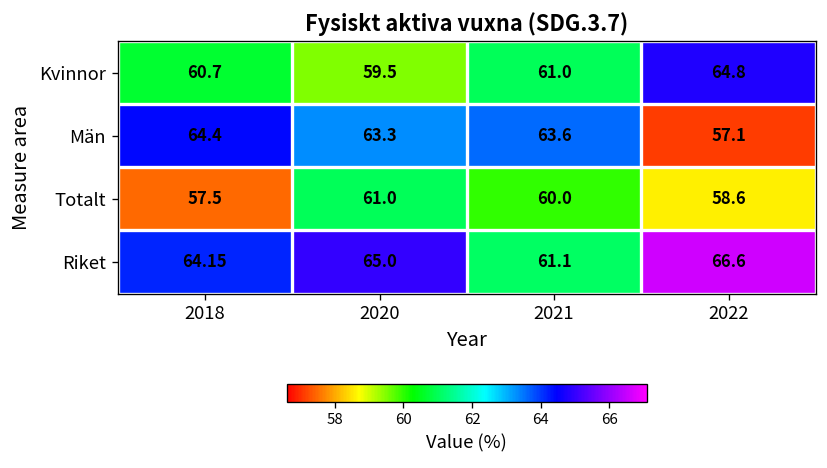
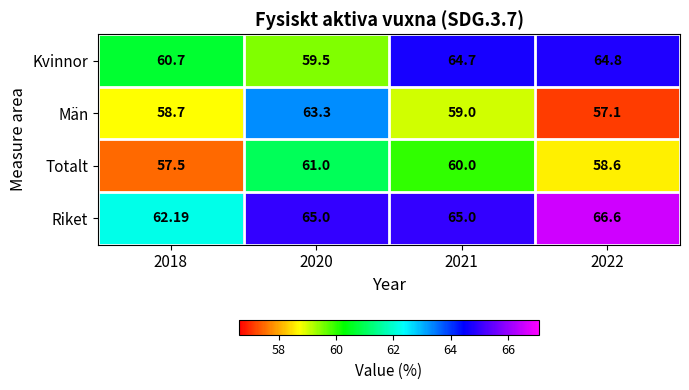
Kvinnor, 2021: 61.0 -> 64.7
Män, 2018: 64.4 -> 58.7
Män, 2021: 63.6 -> 59.0
Riket, 2018: 64.15 -> 62.19
Riket, 2021: 61.1 -> 65.0
